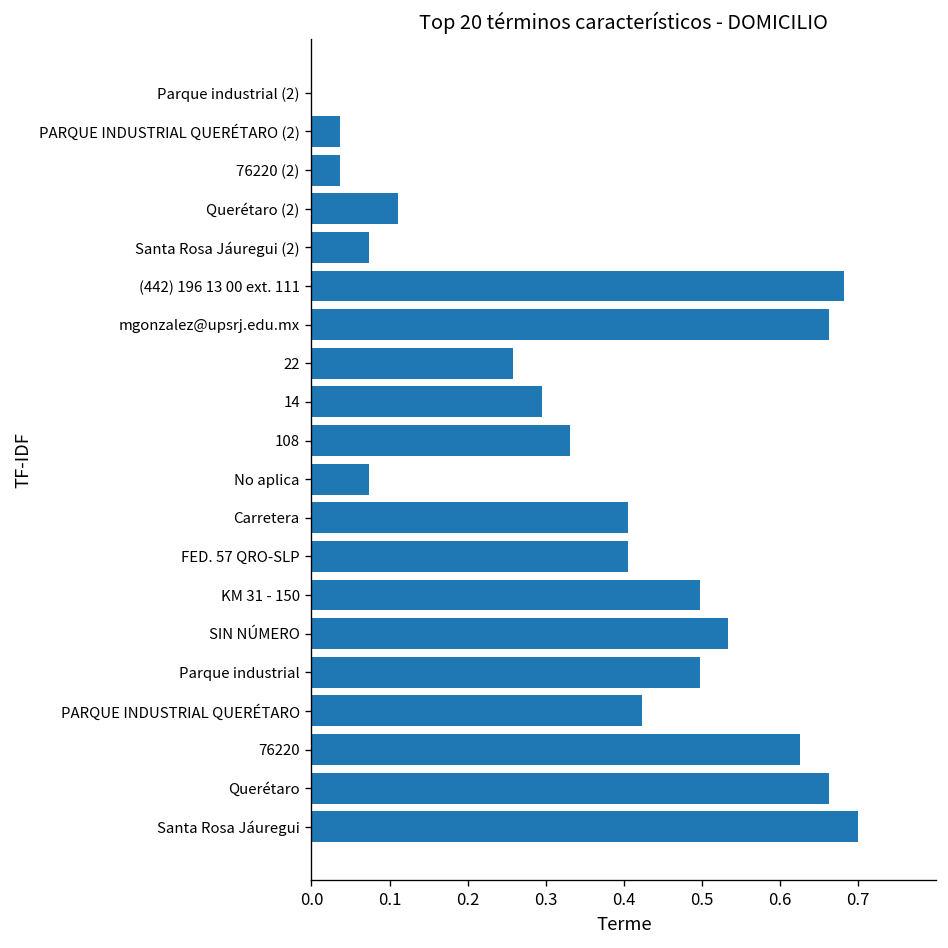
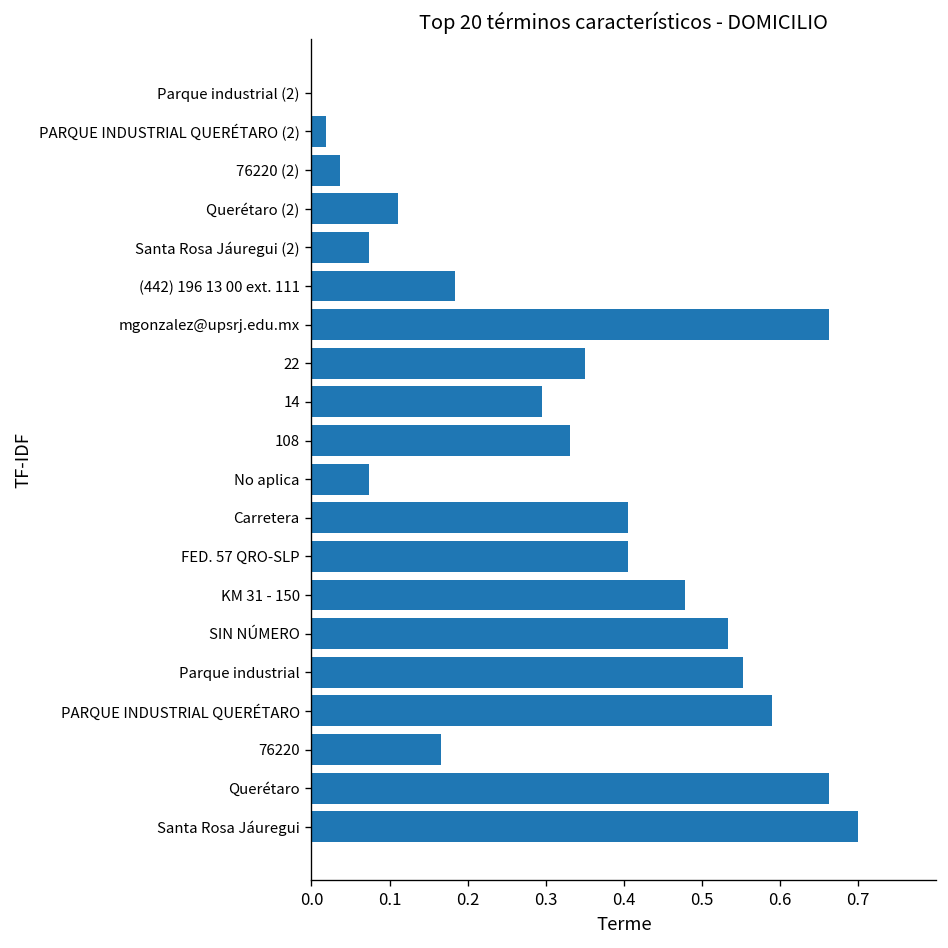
PARQUE INDUSTRIAL QUERÉTARO (2): 0.04 -> 0.02
(442) 196 13 00 ext. 111: 0.68 -> 0.18
22: 0.26 -> 0.35
KM 31 - 150: 0.50 -> 0.48
Parque industrial: 0.50 -> 0.55
PARQUE INDUSTRIAL QUERÉTARO: 0.42 -> 0.59
76220: 0.63 -> 0.17
